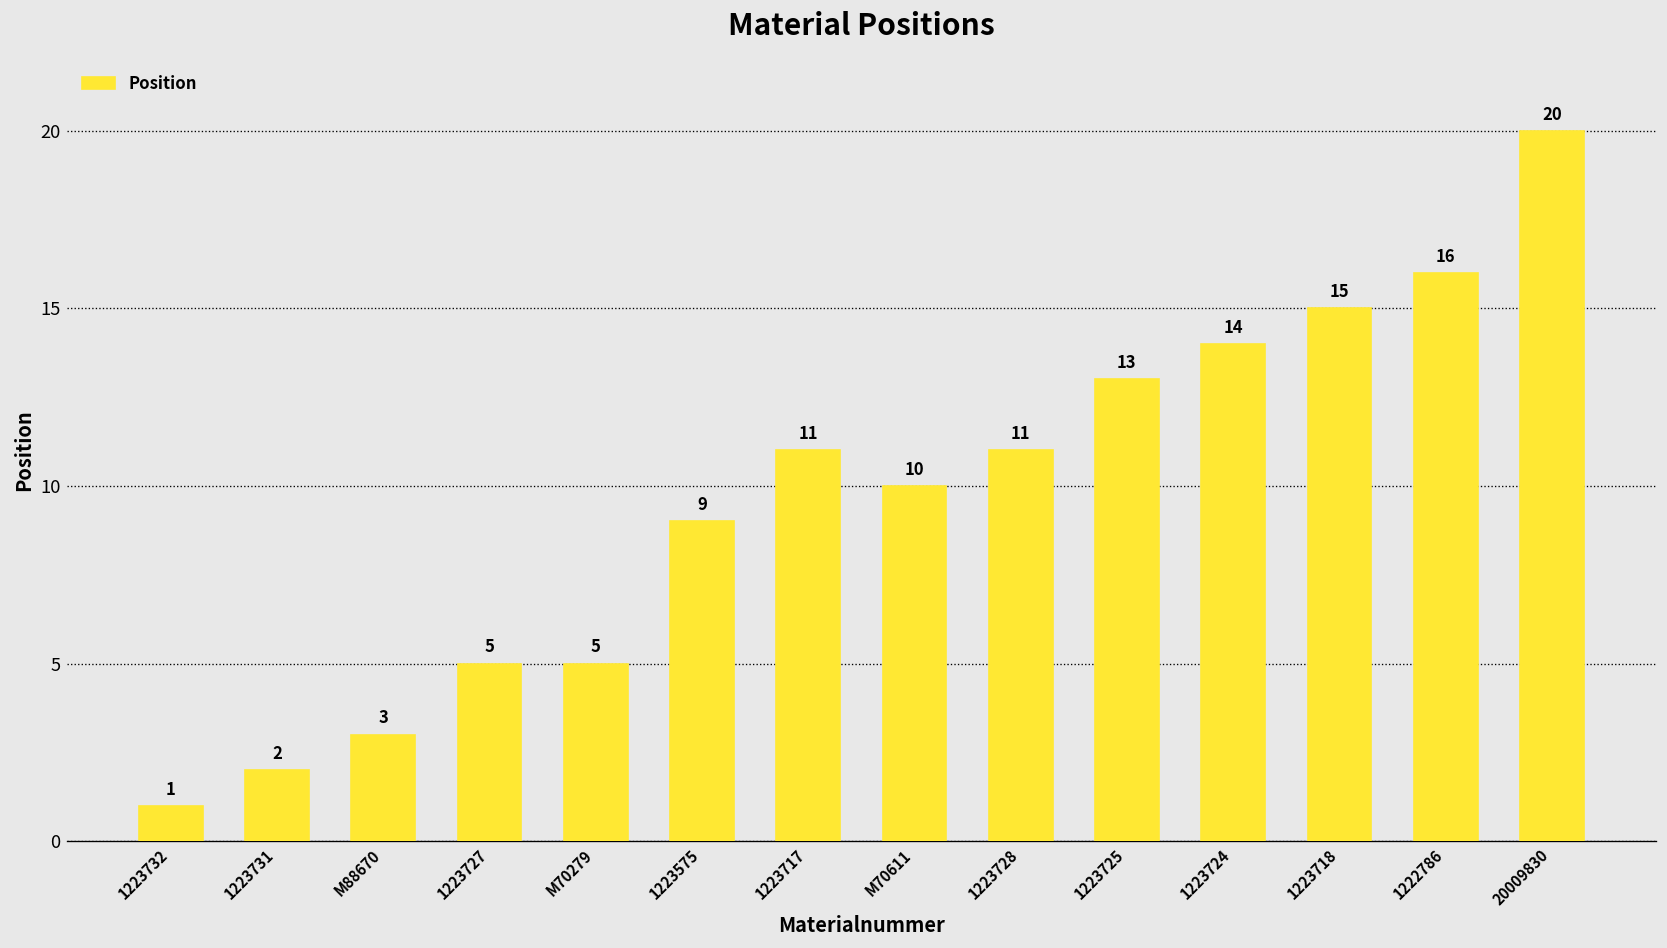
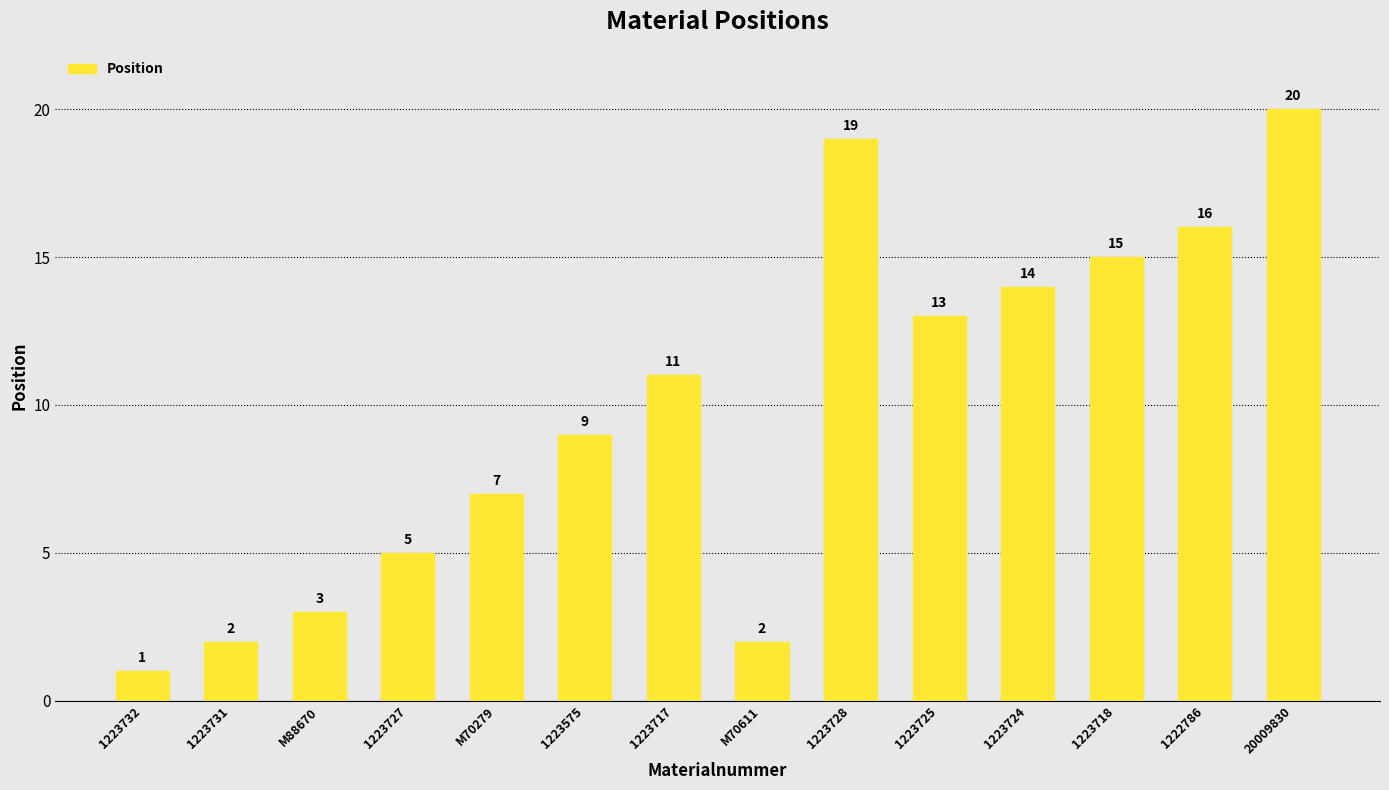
M70279: 5 -> 7
M70611: 10 -> 2
1223728: 11 -> 19
